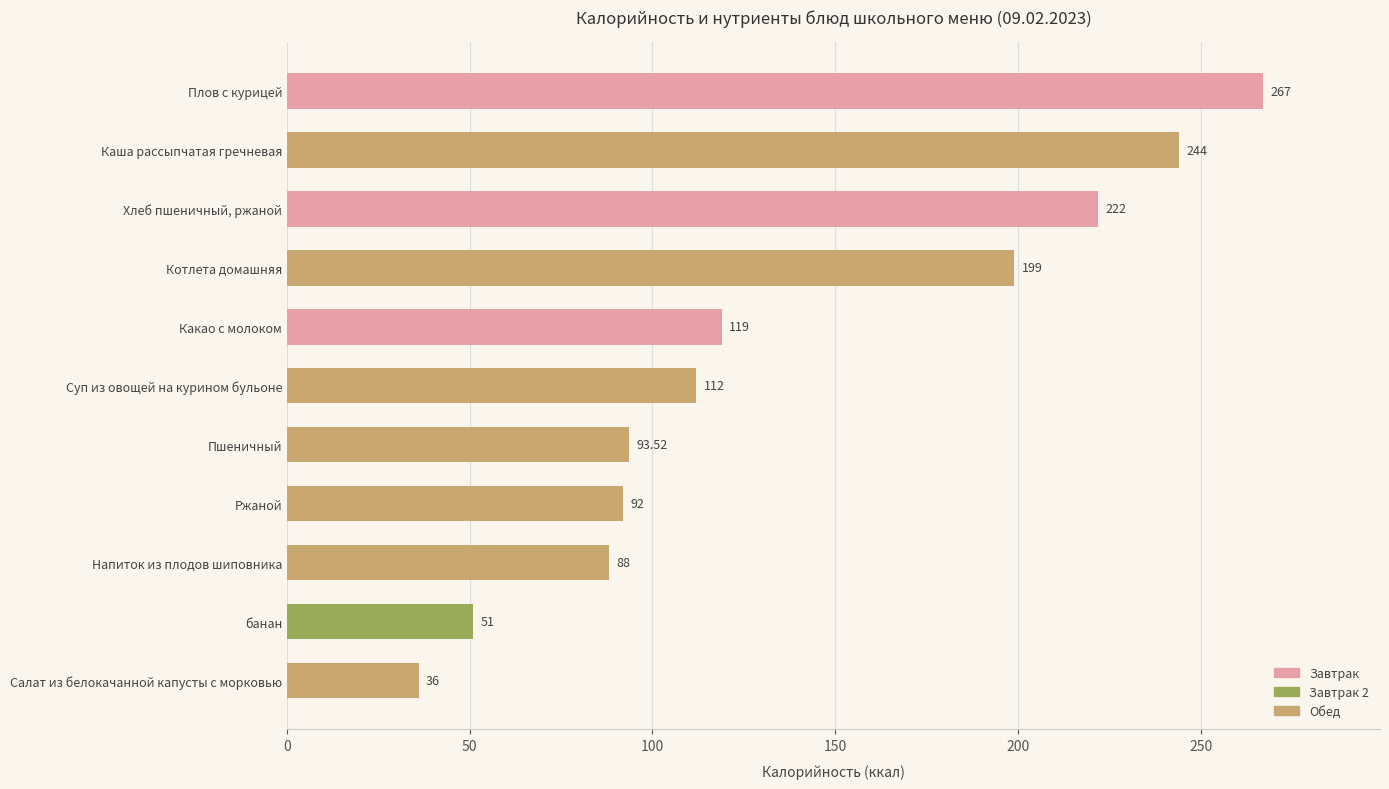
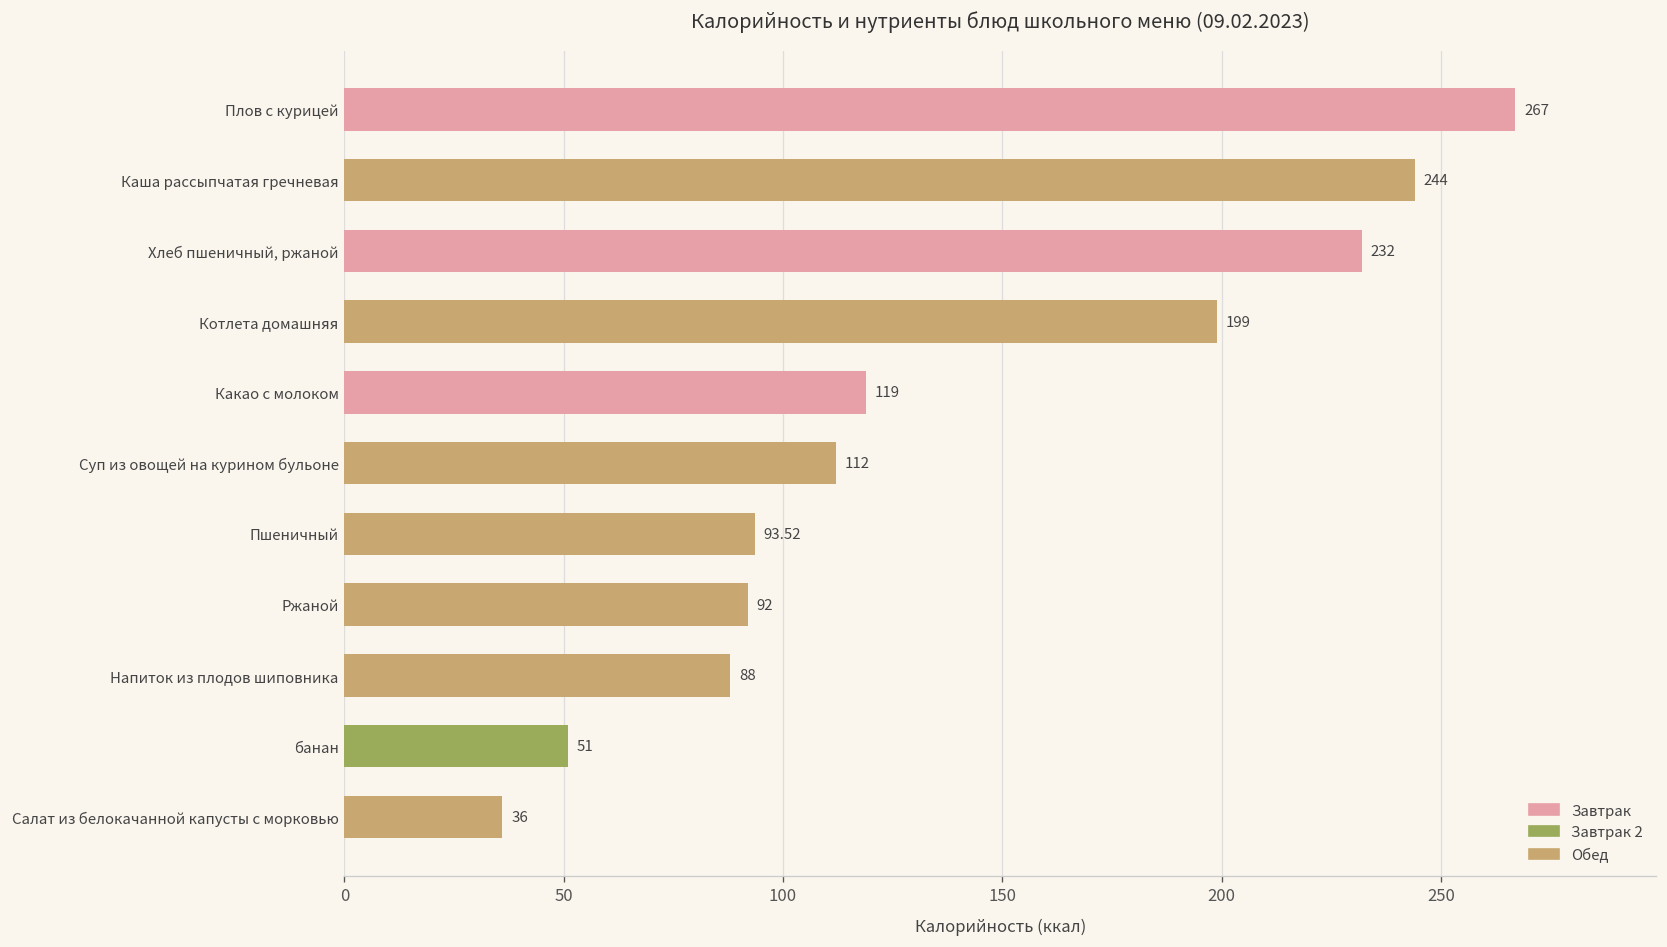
Хлеб пшеничный, ржаной: 222 -> 232
